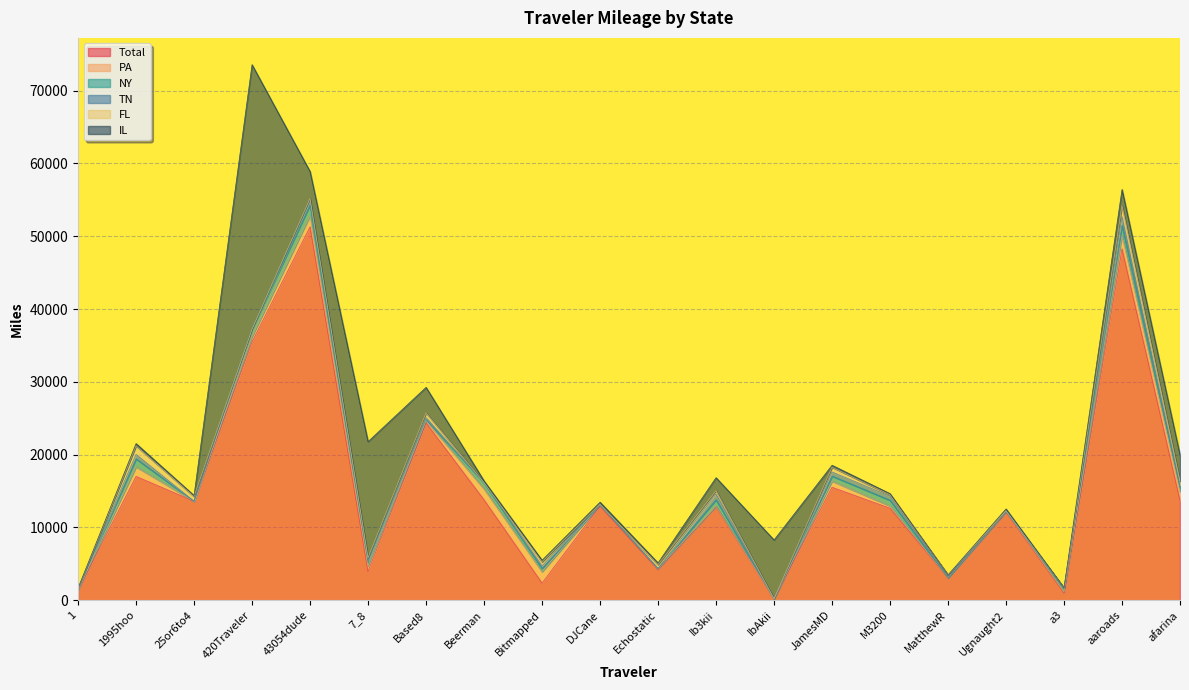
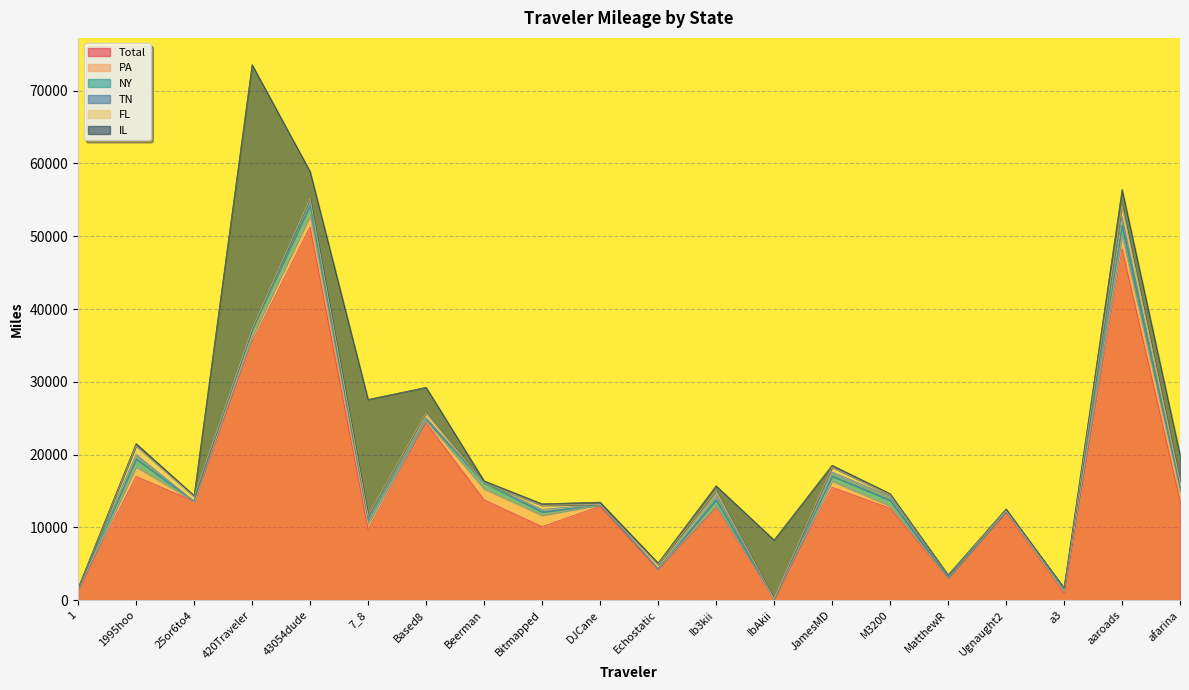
Total, 7_8: 4000 -> 10000
Total, Bitmapped: 2000 -> 10000
IL, Ib3kii: 2000 -> 1000
